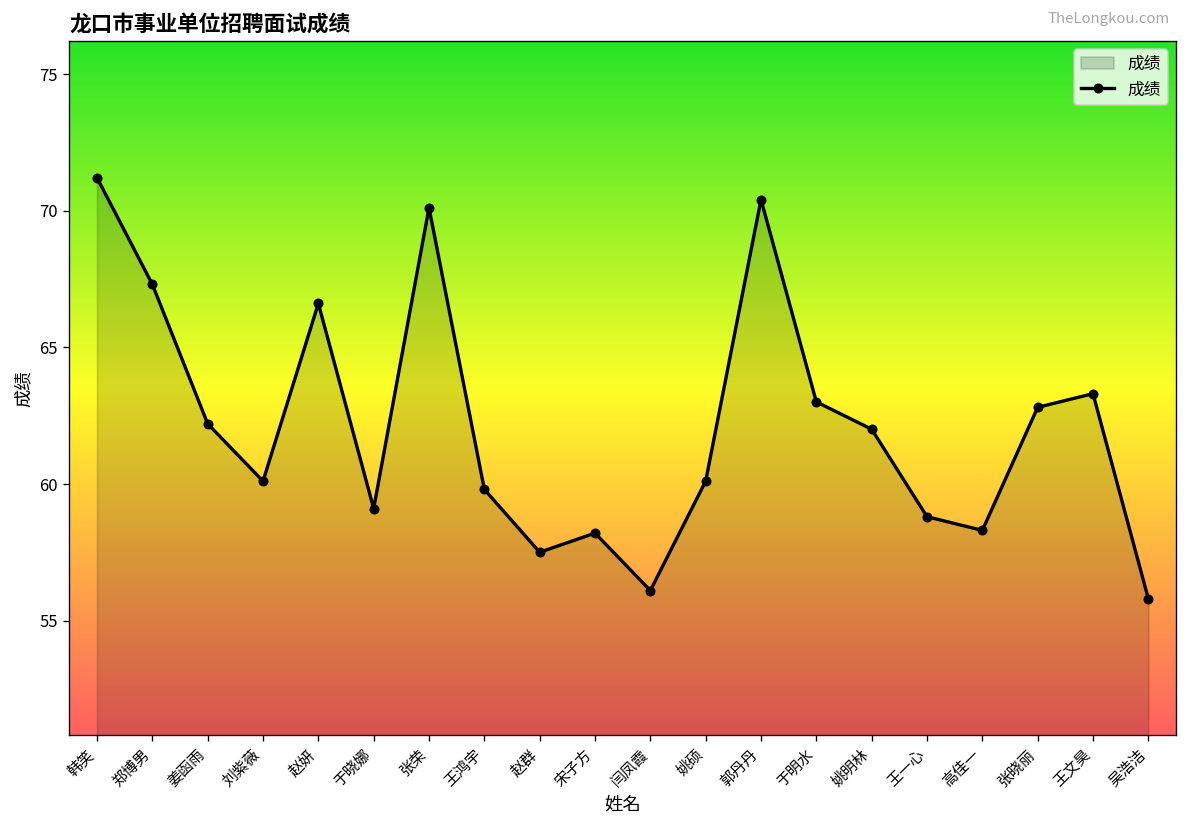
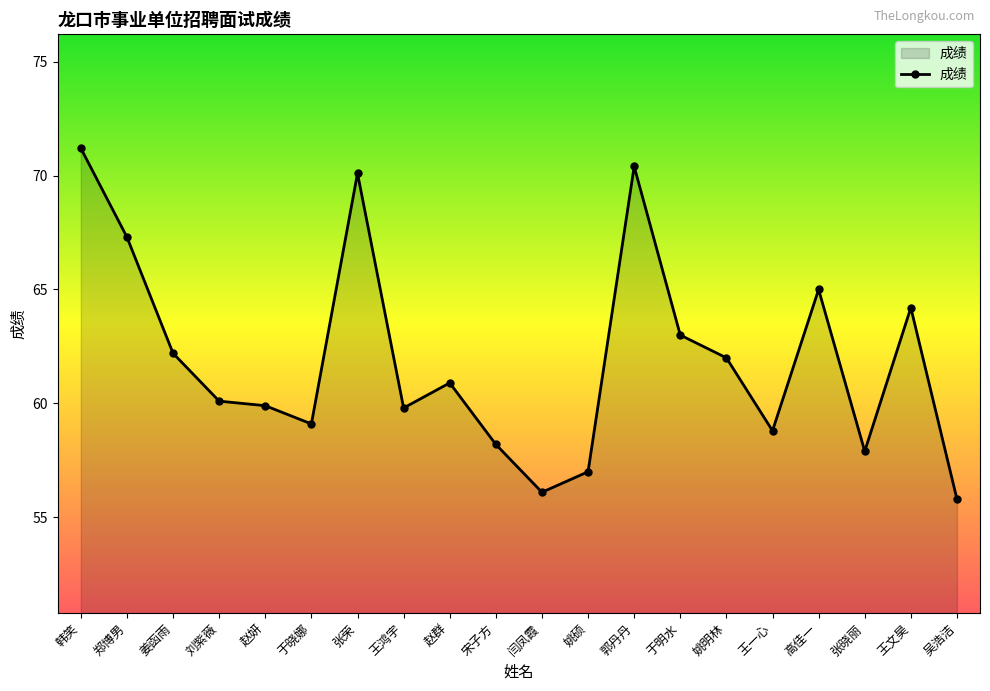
赵妍: 66.6 -> 59.9
赵群: 57.5 -> 60.9
姚硕: 60.1 -> 57.0
高佳一: 58.3 -> 65.0
张晓丽: 62.8 -> 57.9
王文昊: 63.3 -> 64.2
